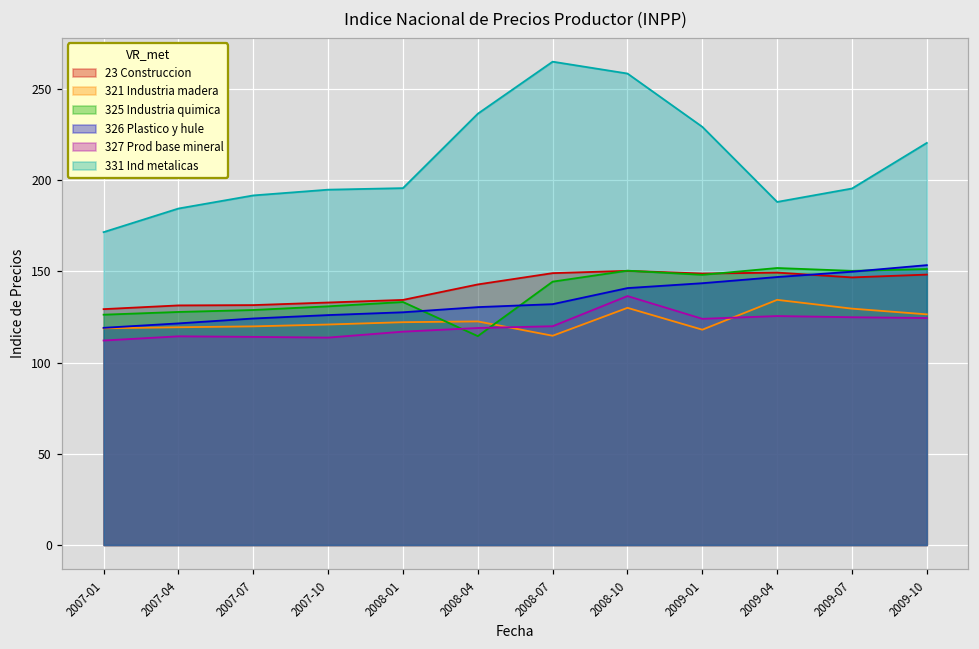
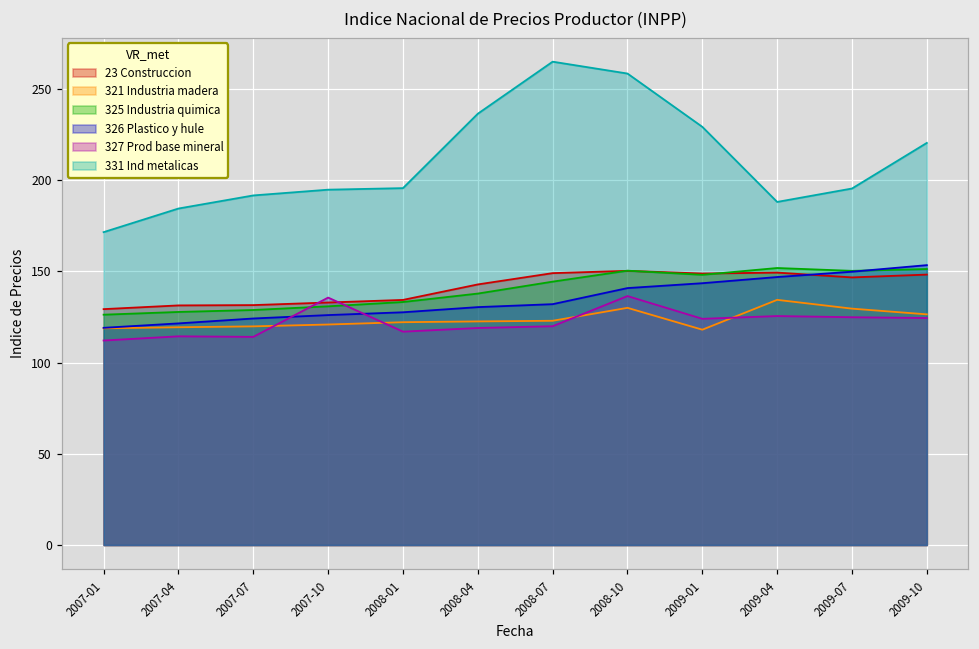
327 Prod base mineral, 2007-10: 114 -> 136
325 Industria quimica, 2008-04: 115 -> 138
321 Industria madera, 2008-07: 115 -> 123
